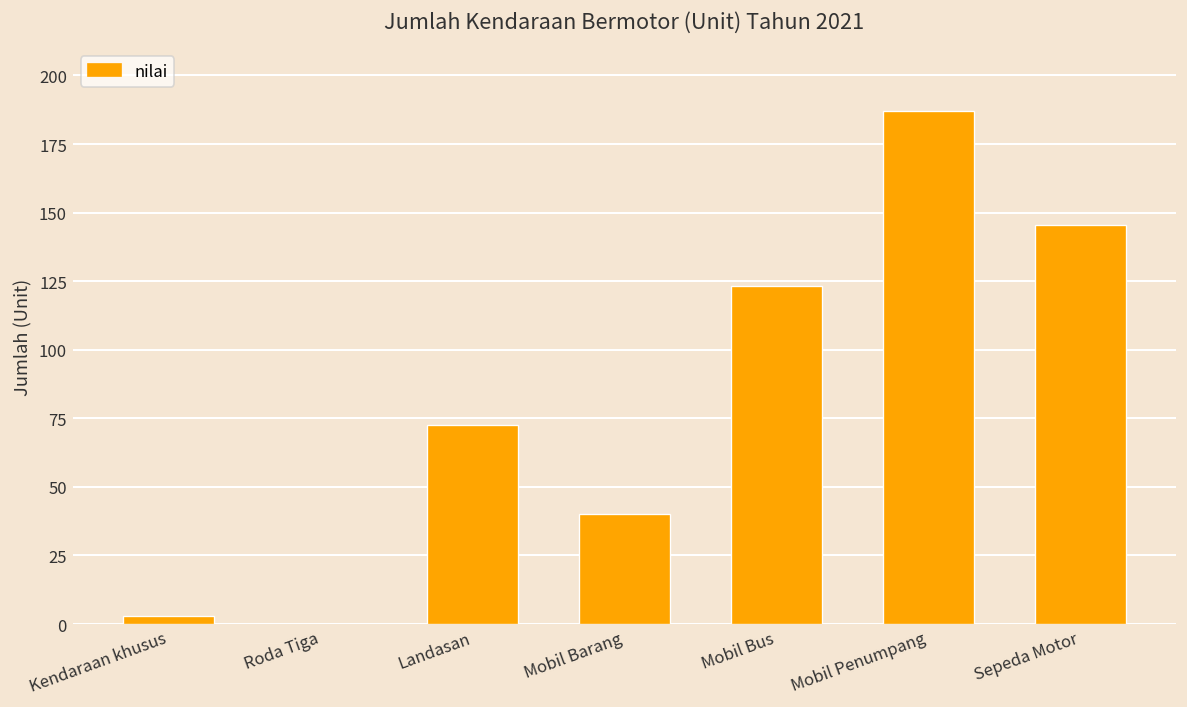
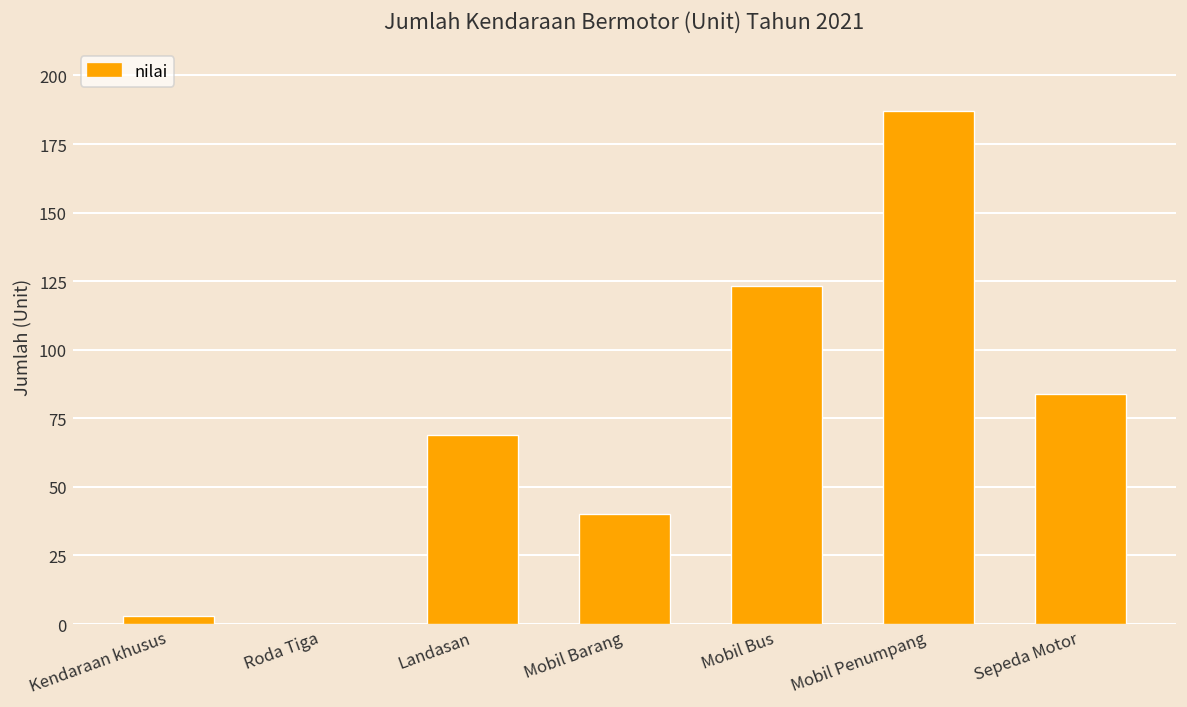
Landasan: 73 -> 69
Sepeda Motor: 145 -> 84
